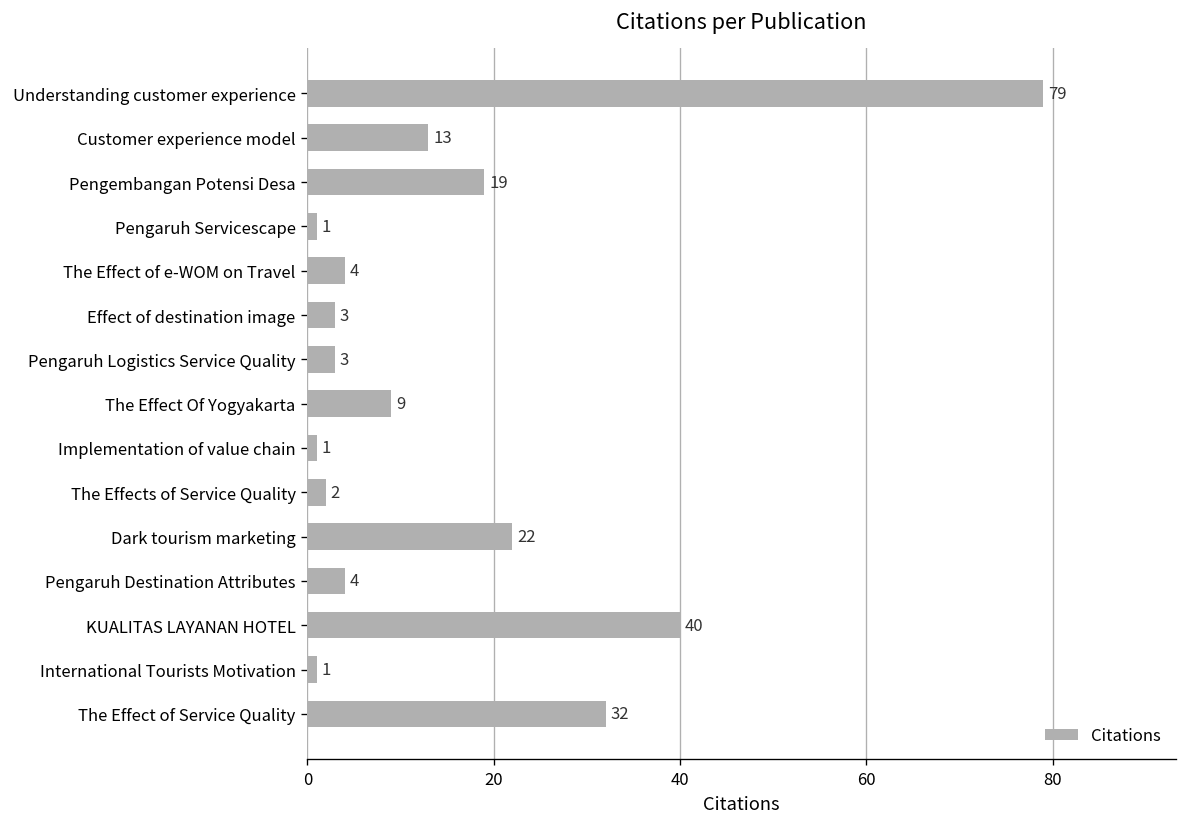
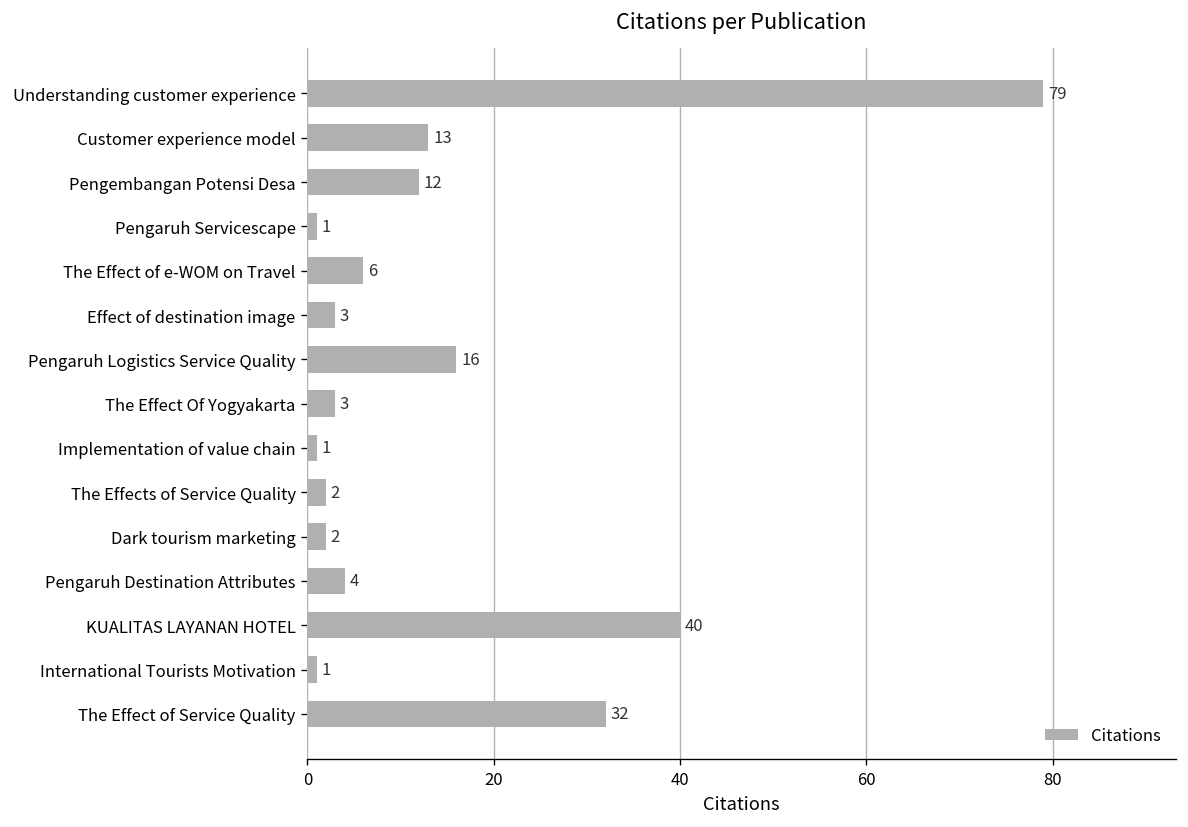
Pengembangan Potensi Desa: 19 -> 12
The Effect of e-WOM on Travel: 4 -> 6
Pengaruh Logistics Service Quality: 3 -> 16
The Effect Of Yogyakarta: 9 -> 3
Dark tourism marketing: 22 -> 2
